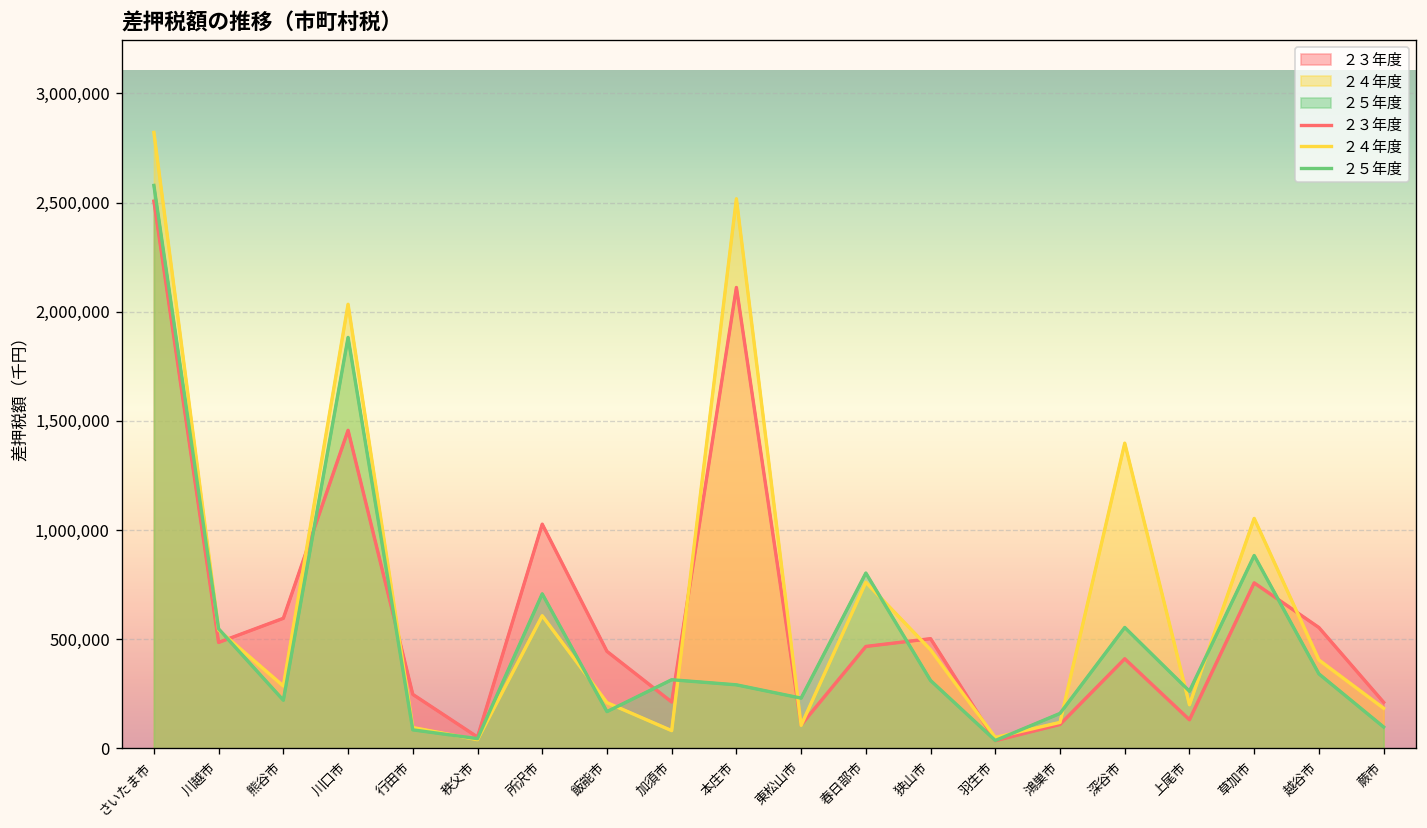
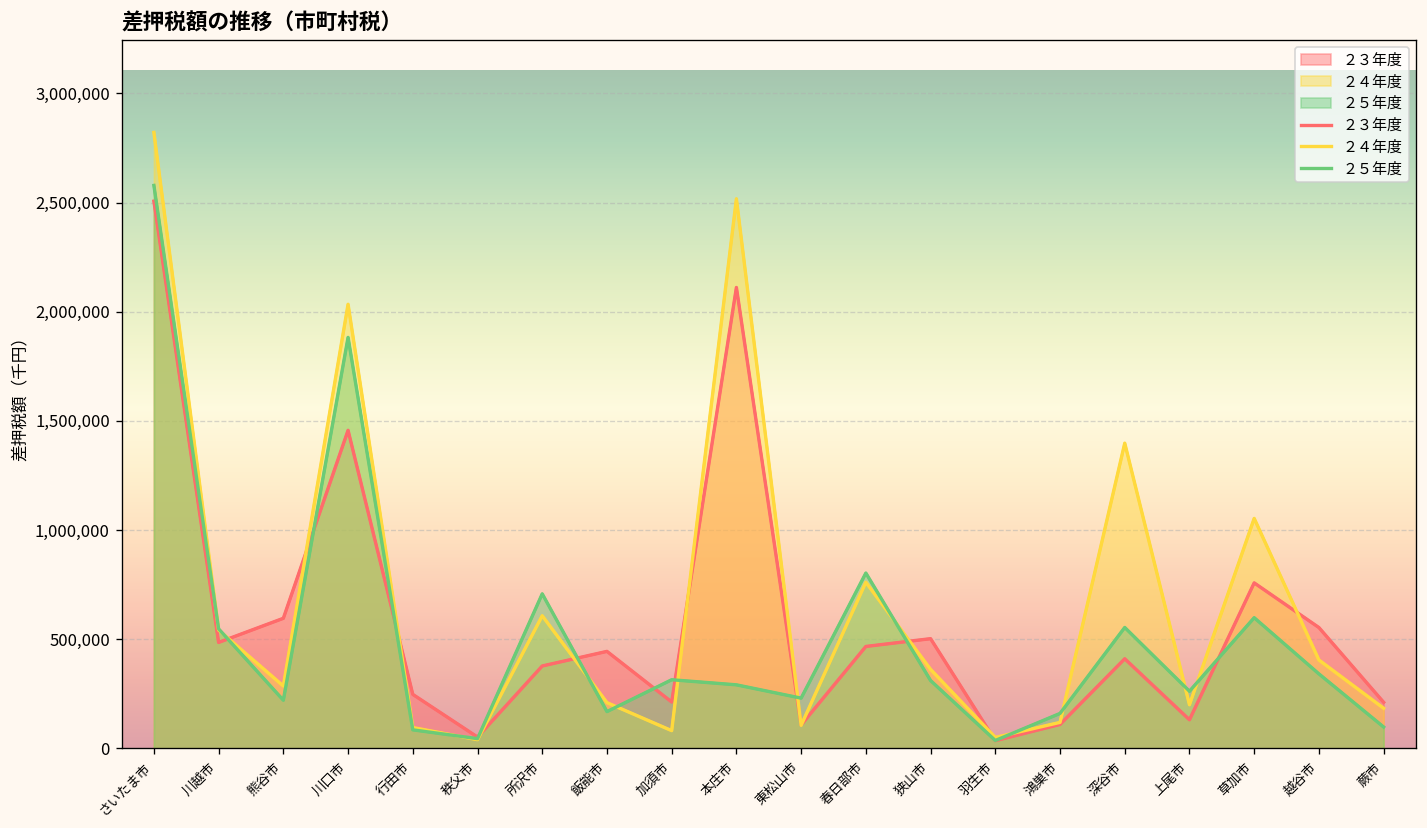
２３年度, 所沢市: 1,030,000 -> 380,000
２４年度, 狭山市: 450,000 -> 360,000
２５年度, 草加市: 880,000 -> 600,000
